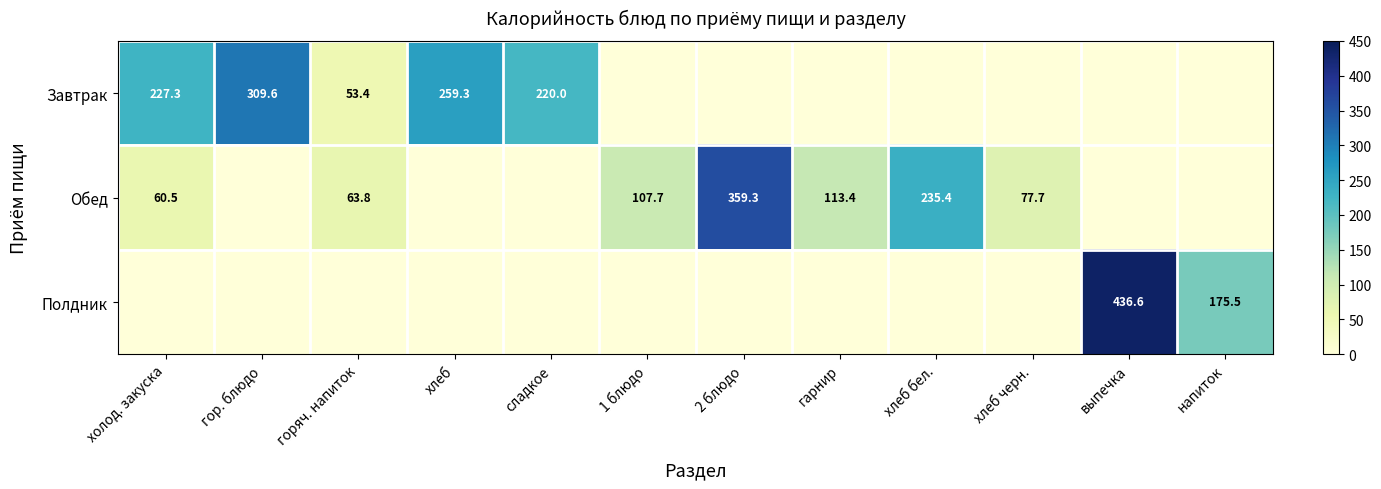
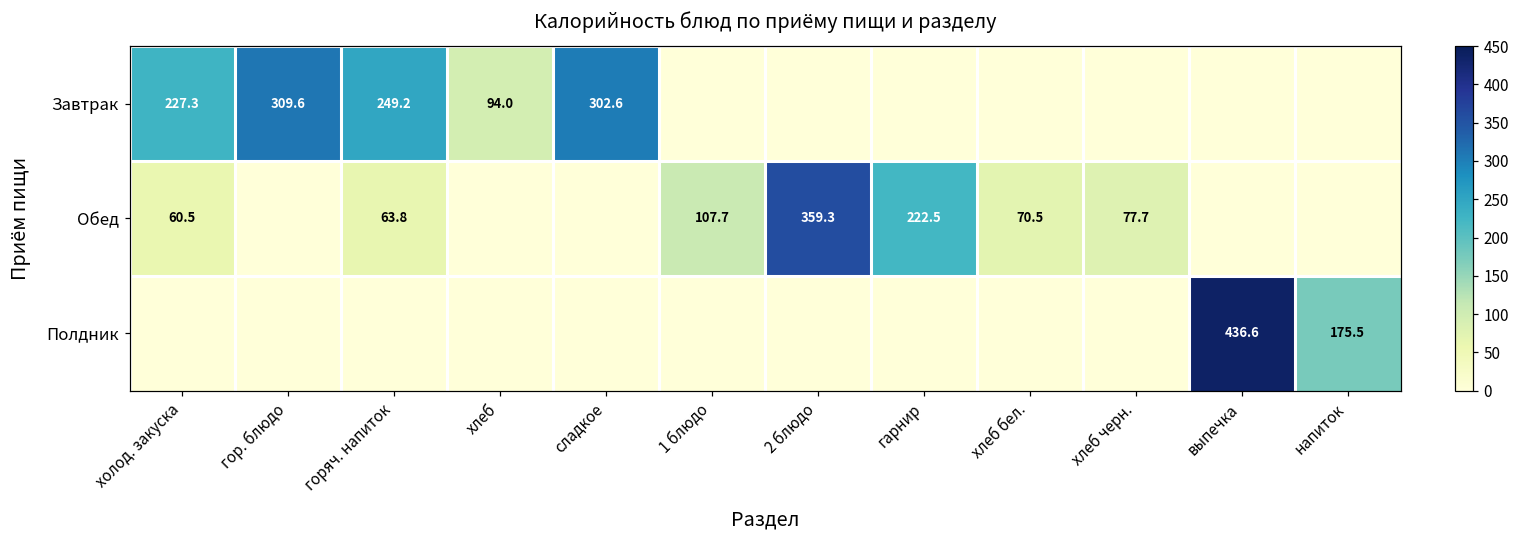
Завтрак, горяч. напиток: 53.4 -> 249.2
Завтрак, хлеб: 259.3 -> 94.0
Завтрак, сладкое: 220.0 -> 302.6
Обед, гарнир: 113.4 -> 222.5
Обед, хлеб бел.: 235.4 -> 70.5
